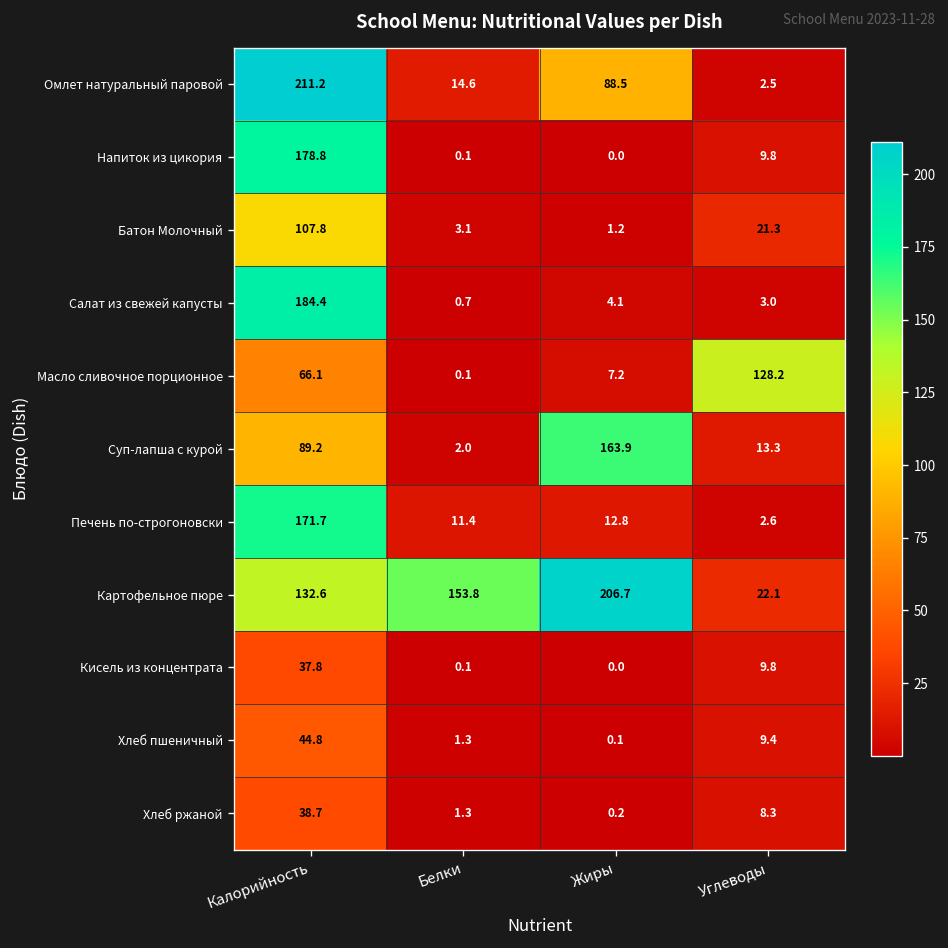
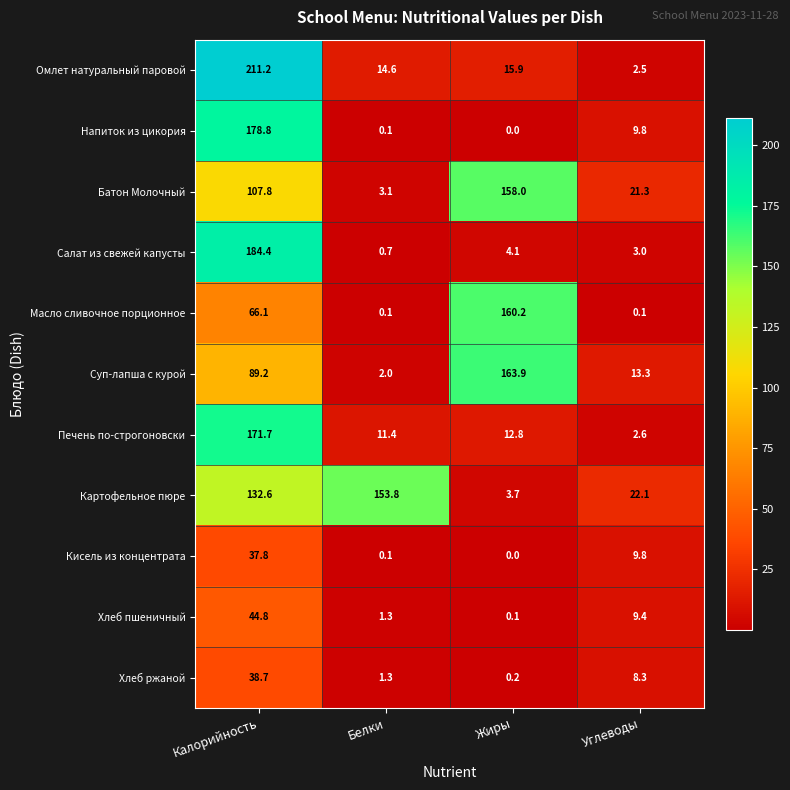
Омлет натуральный паровой, Жиры: 88.5 -> 15.9
Батон Молочный, Жиры: 1.2 -> 158.0
Масло сливочное порционное, Жиры: 7.2 -> 160.2
Масло сливочное порционное, Углеводы: 128.2 -> 0.1
Картофельное пюре, Жиры: 206.7 -> 3.7
